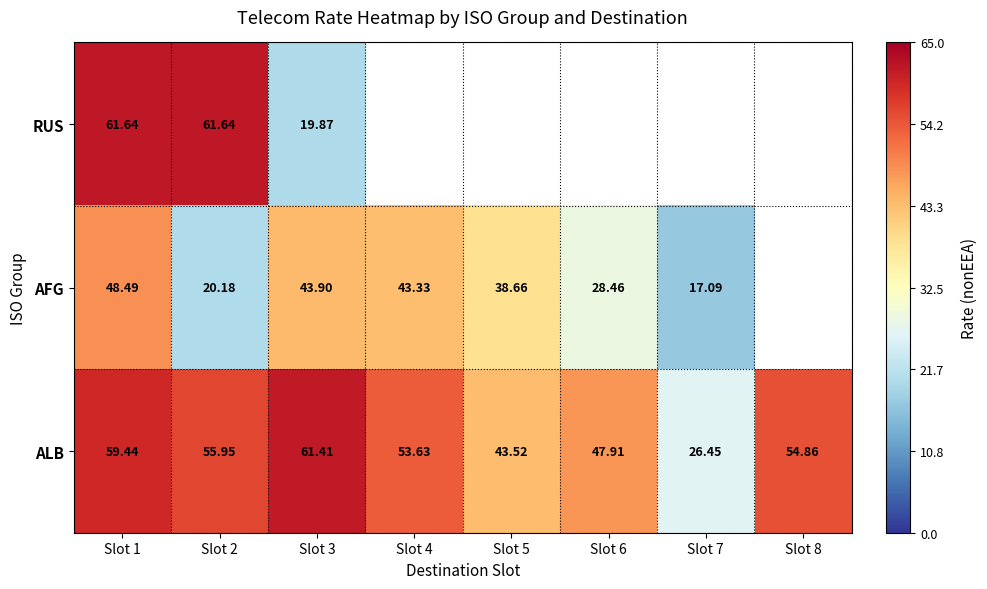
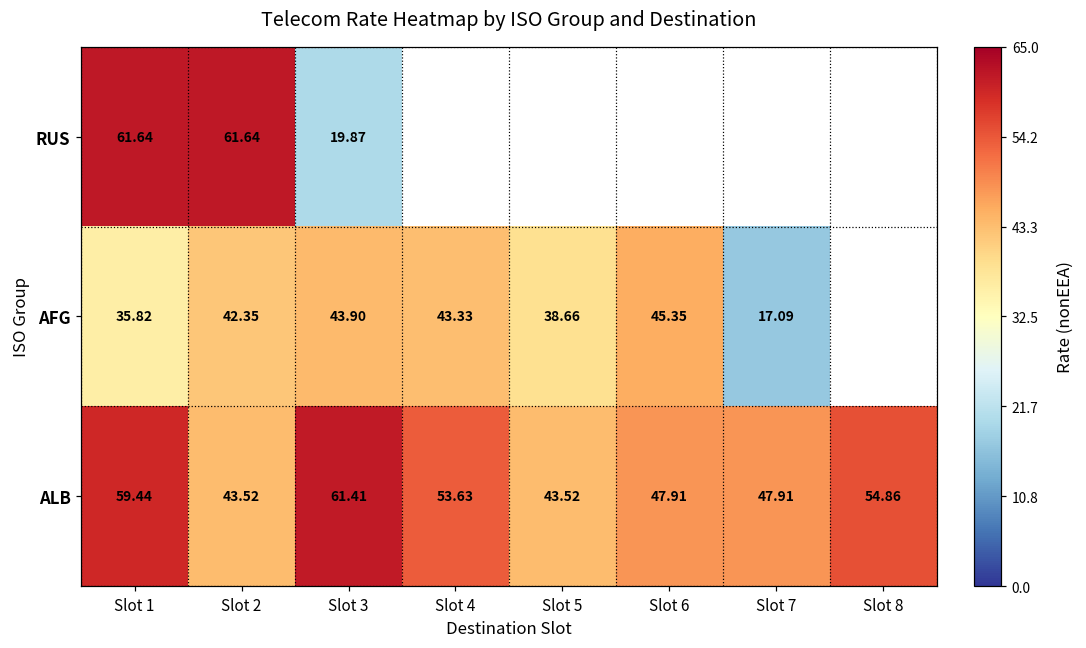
AFG, Slot 1: 48.49 -> 35.82
AFG, Slot 2: 20.18 -> 42.35
AFG, Slot 6: 28.46 -> 45.35
ALB, Slot 2: 55.95 -> 43.52
ALB, Slot 7: 26.45 -> 47.91
